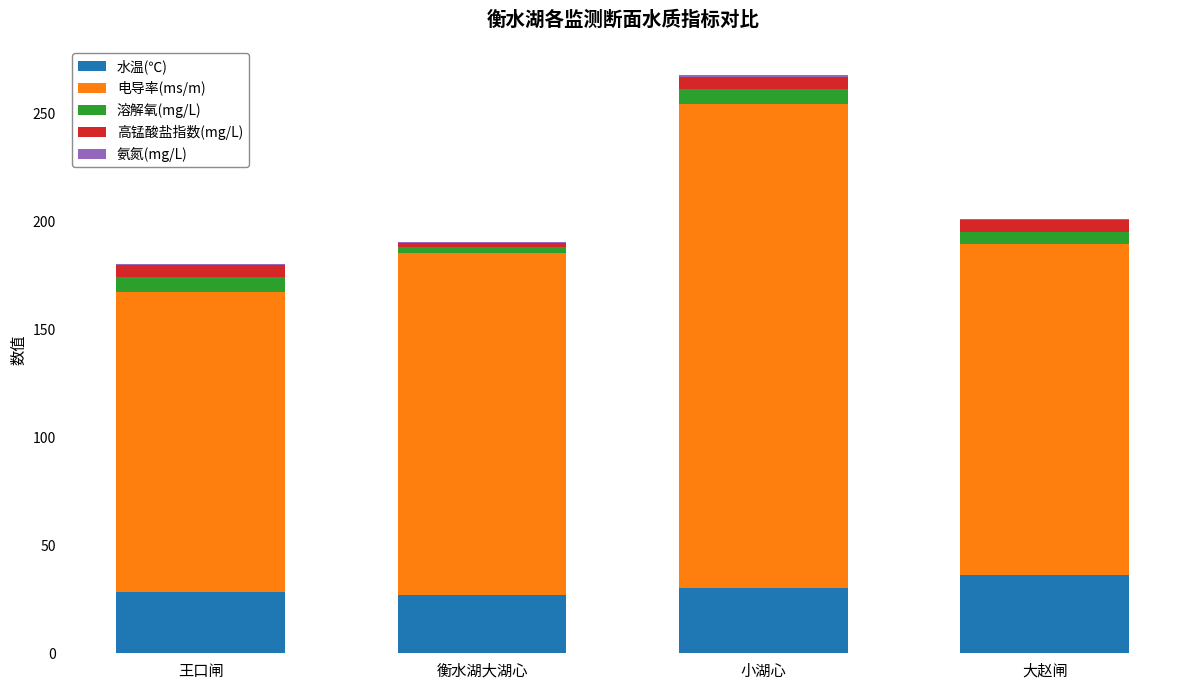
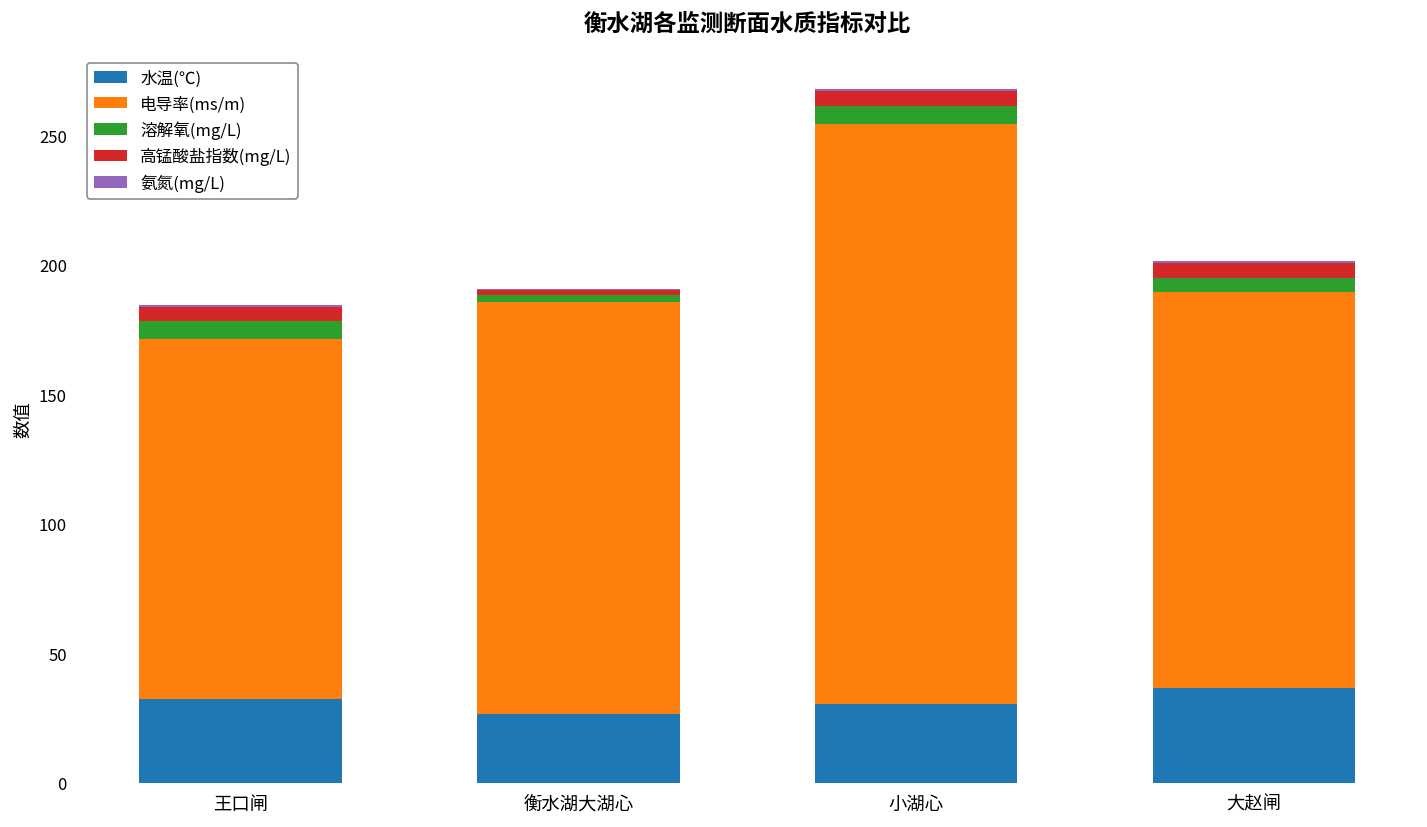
水温(℃), 王口闸: 28 -> 32
